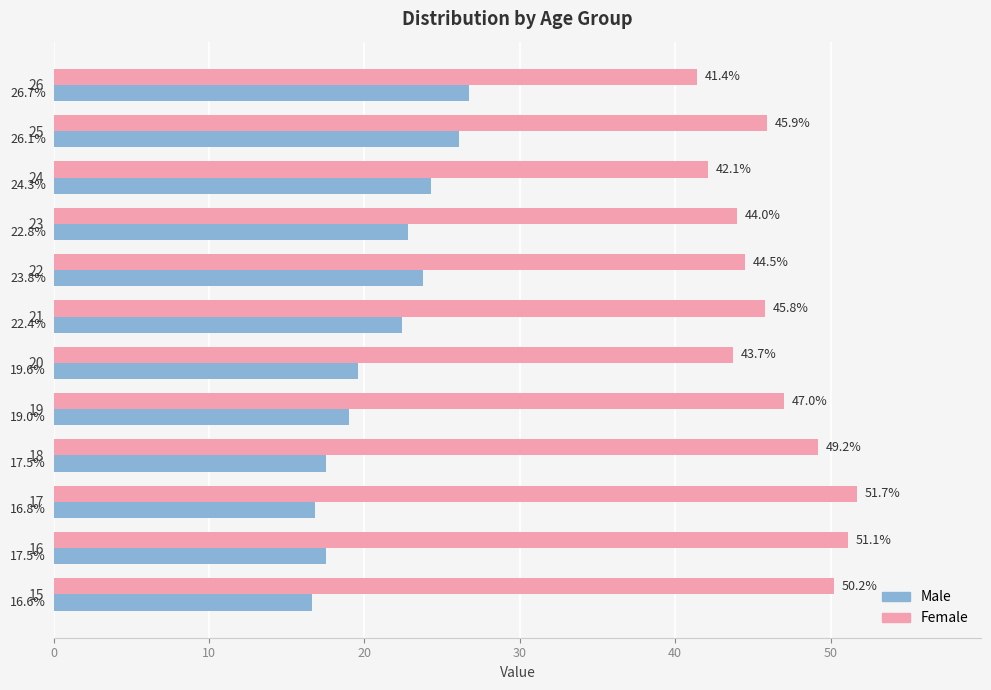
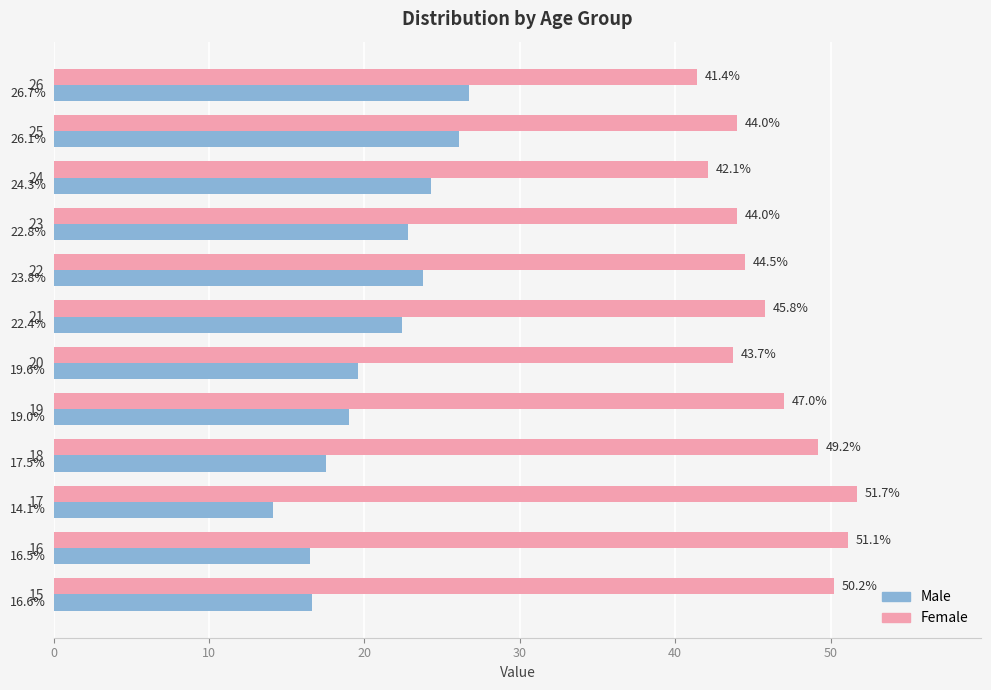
Female, 25: 45.9% -> 44.0%
Male, 17: 16.8% -> 14.1%
Male, 16: 17.5% -> 16.5%
